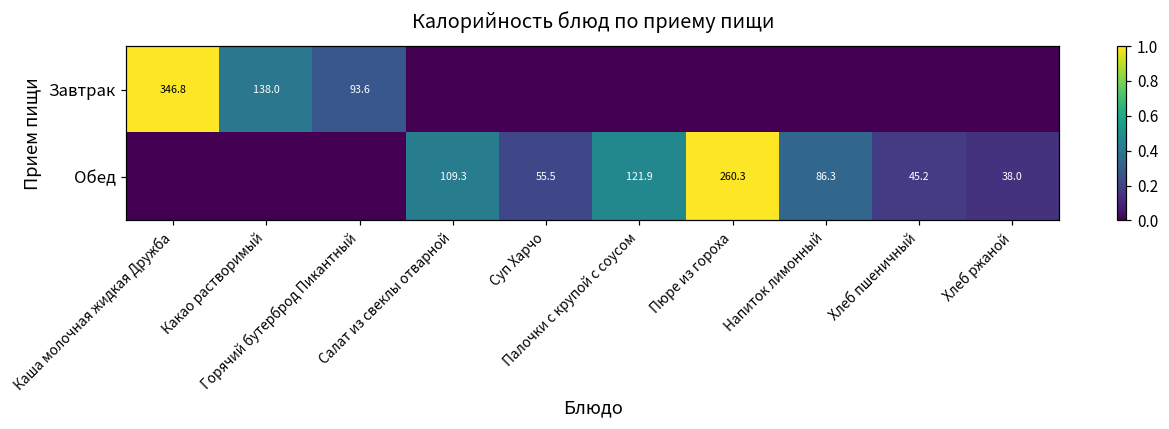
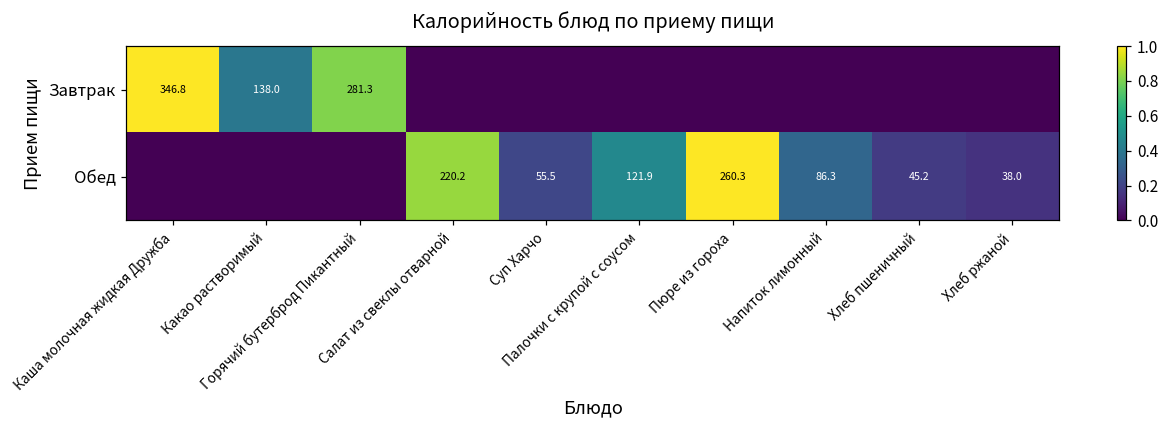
Завтрак, Горячий бутерброд Пикантный: 93.6 -> 281.3
Обед, Салат из свеклы отварной: 109.3 -> 220.2
